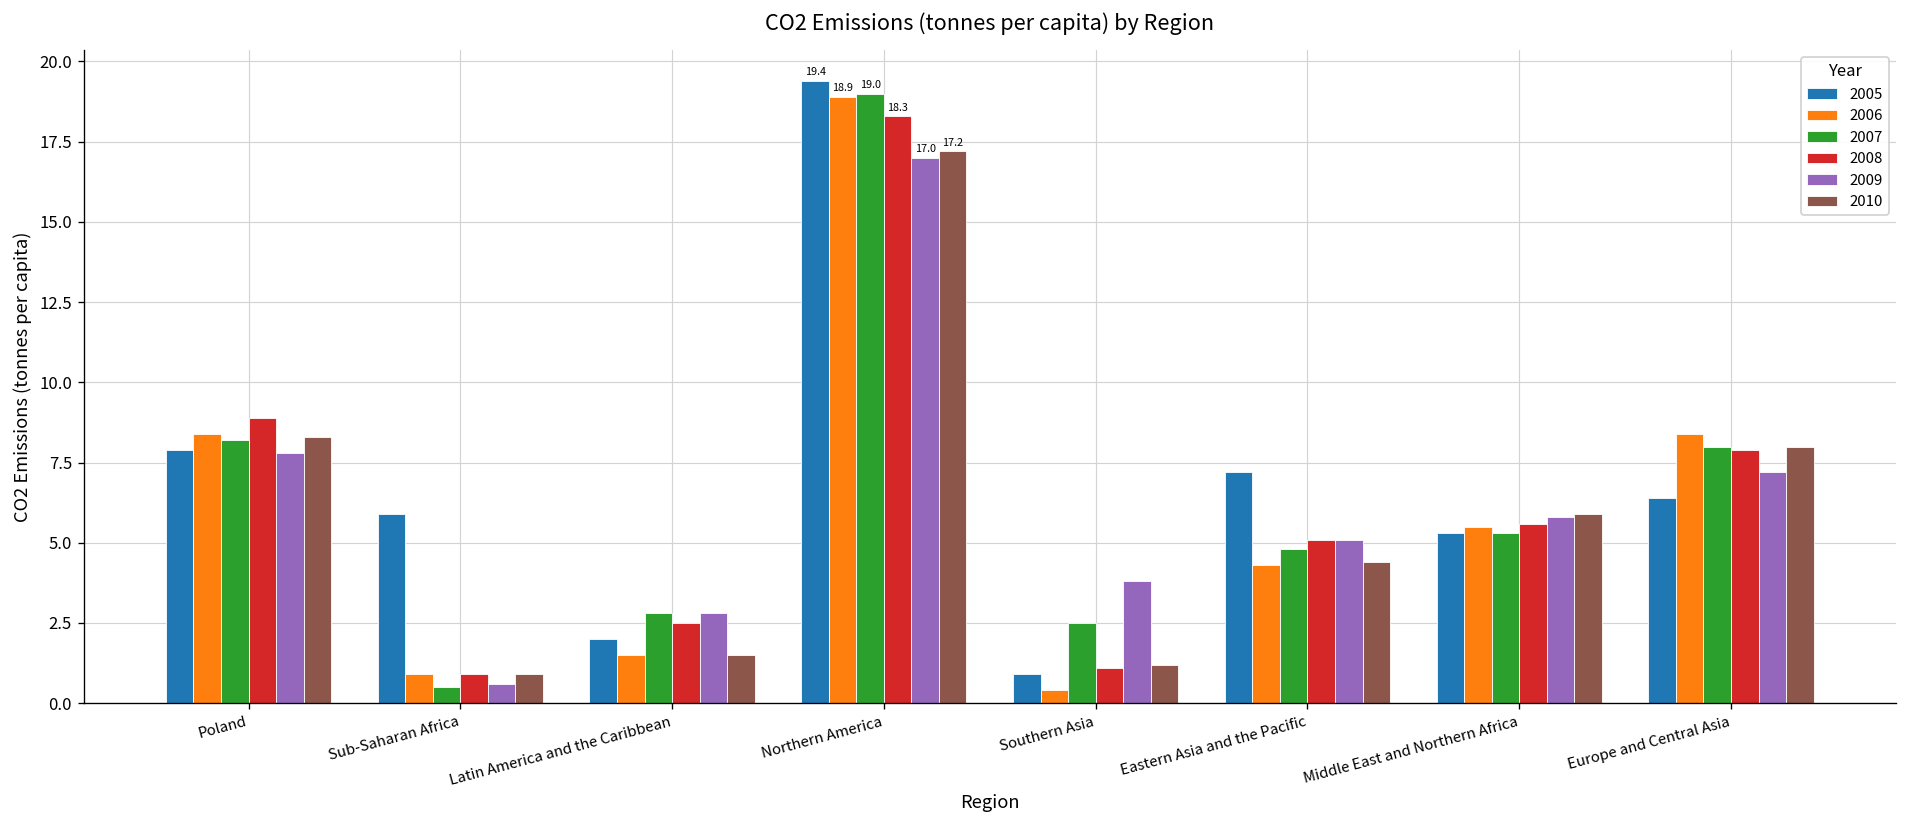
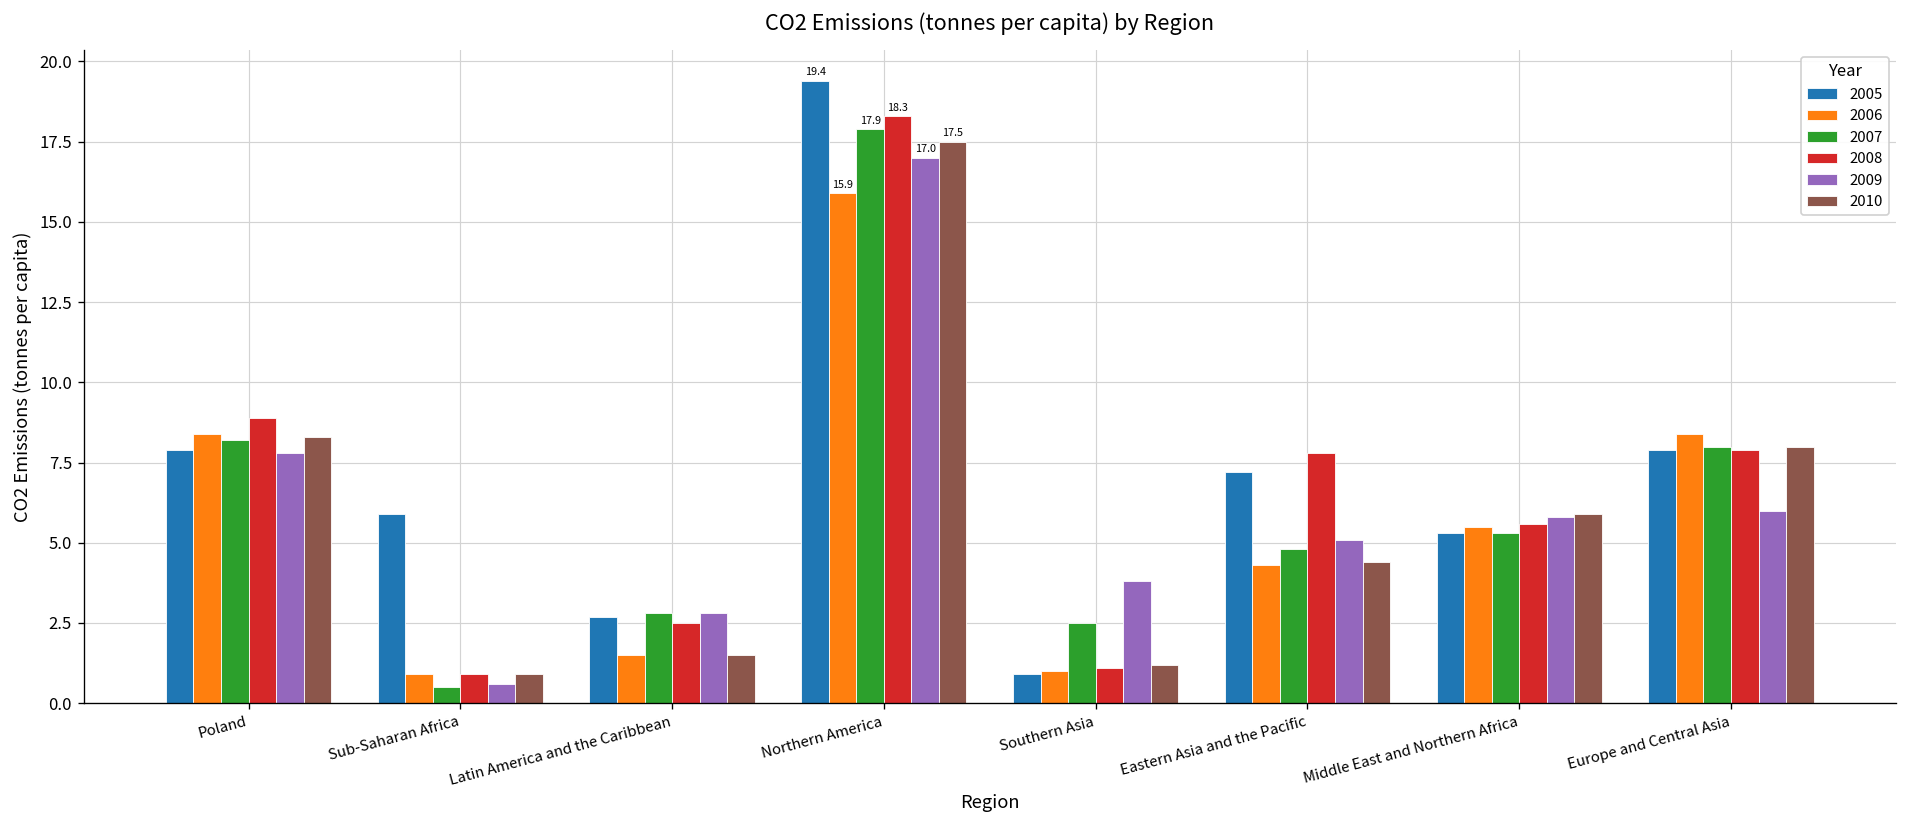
2005, Latin America and the Caribbean: 2.0 -> 2.7
2006, Northern America: 18.9 -> 15.9
2007, Northern America: 19.0 -> 17.9
2010, Northern America: 17.2 -> 17.5
2006, Southern Asia: 0.4 -> 1.0
2008, Eastern Asia and the Pacific: 5.1 -> 7.8
2005, Europe and Central Asia: 6.4 -> 7.9
2009, Europe and Central Asia: 7.2 -> 6.0
